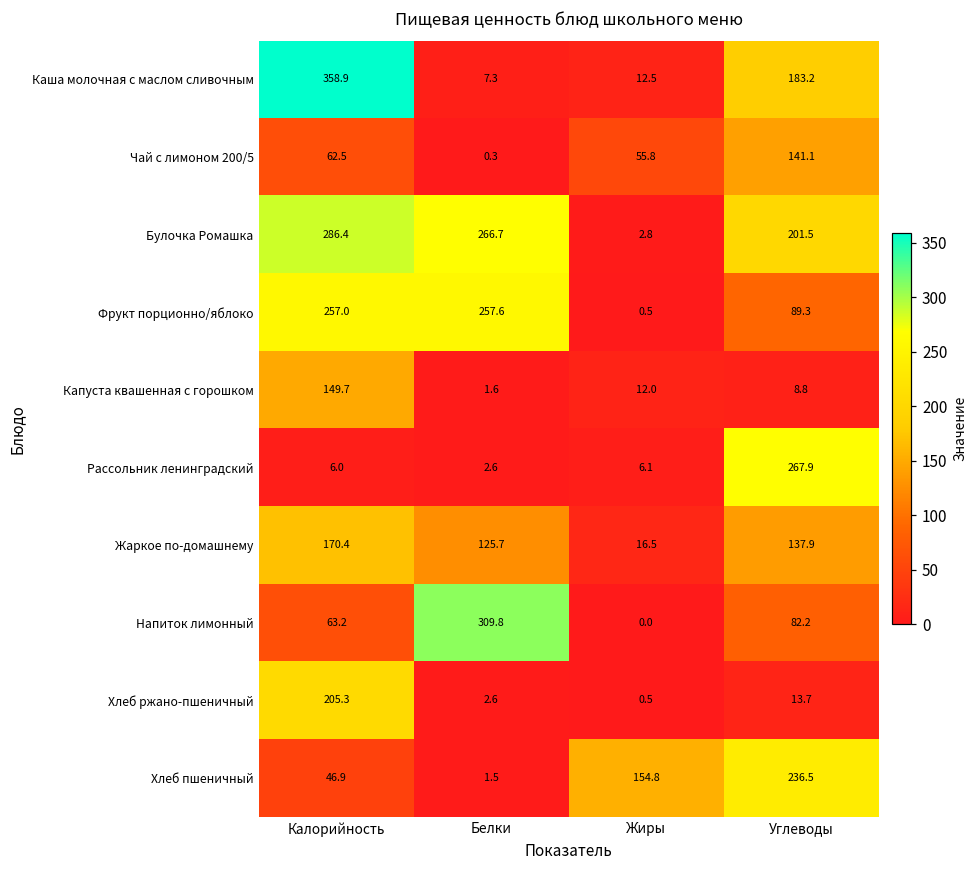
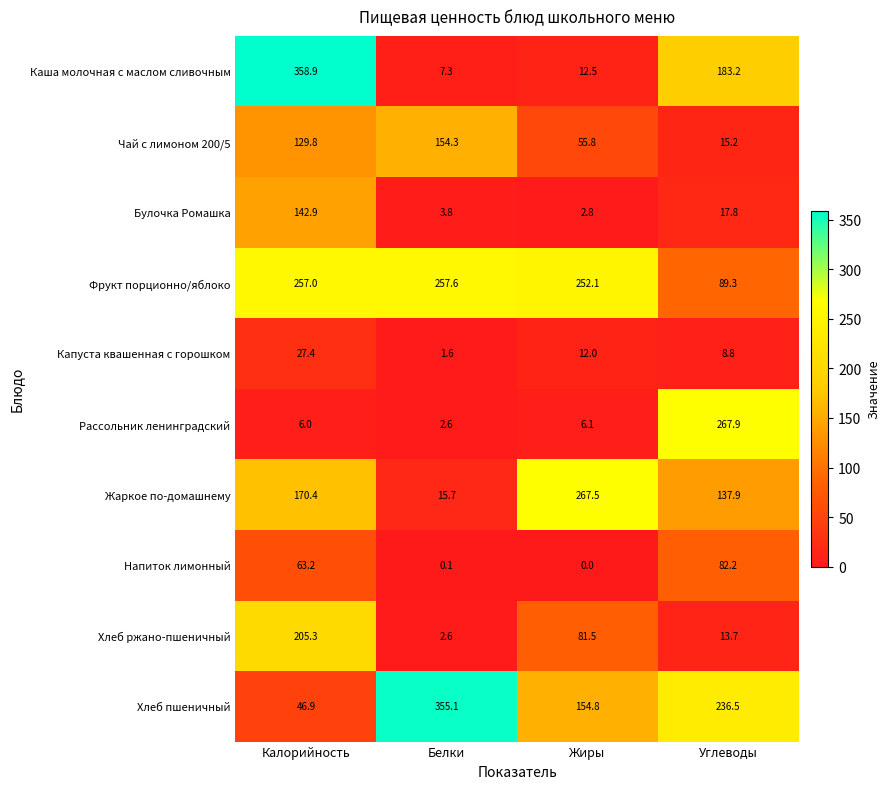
Чай с лимоном 200/5, Калорийность: 62.5 -> 129.8
Чай с лимоном 200/5, Белки: 0.3 -> 154.3
Чай с лимоном 200/5, Углеводы: 141.1 -> 15.2
Булочка Ромашка, Калорийность: 286.4 -> 142.9
Булочка Ромашка, Белки: 266.7 -> 3.8
Булочка Ромашка, Углеводы: 201.5 -> 17.8
Фрукт порционно/яблоко, Жиры: 0.5 -> 252.1
Капуста квашенная с горошком, Калорийность: 149.7 -> 27.4
Жаркое по-домашнему, Белки: 125.7 -> 15.7
Жаркое по-домашнему, Жиры: 16.5 -> 267.5
Напиток лимонный, Белки: 309.8 -> 0.1
Хлеб ржано-пшеничный, Жиры: 0.5 -> 81.5
Хлеб пшеничный, Белки: 1.5 -> 355.1
